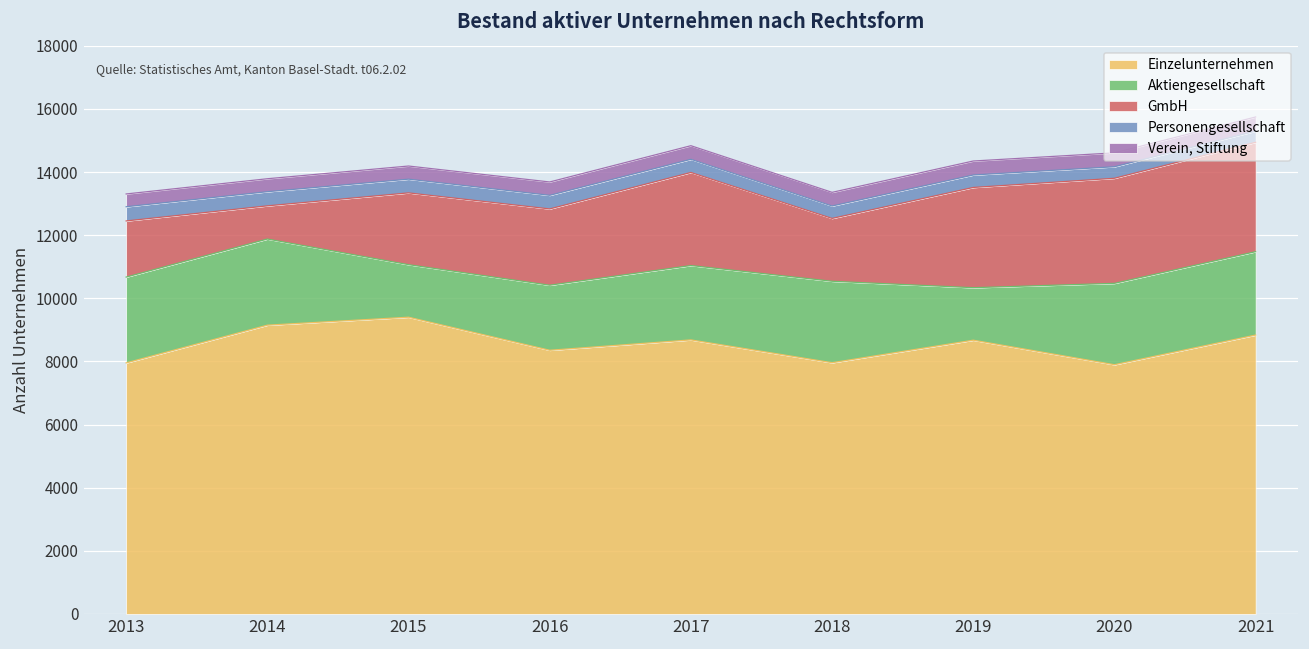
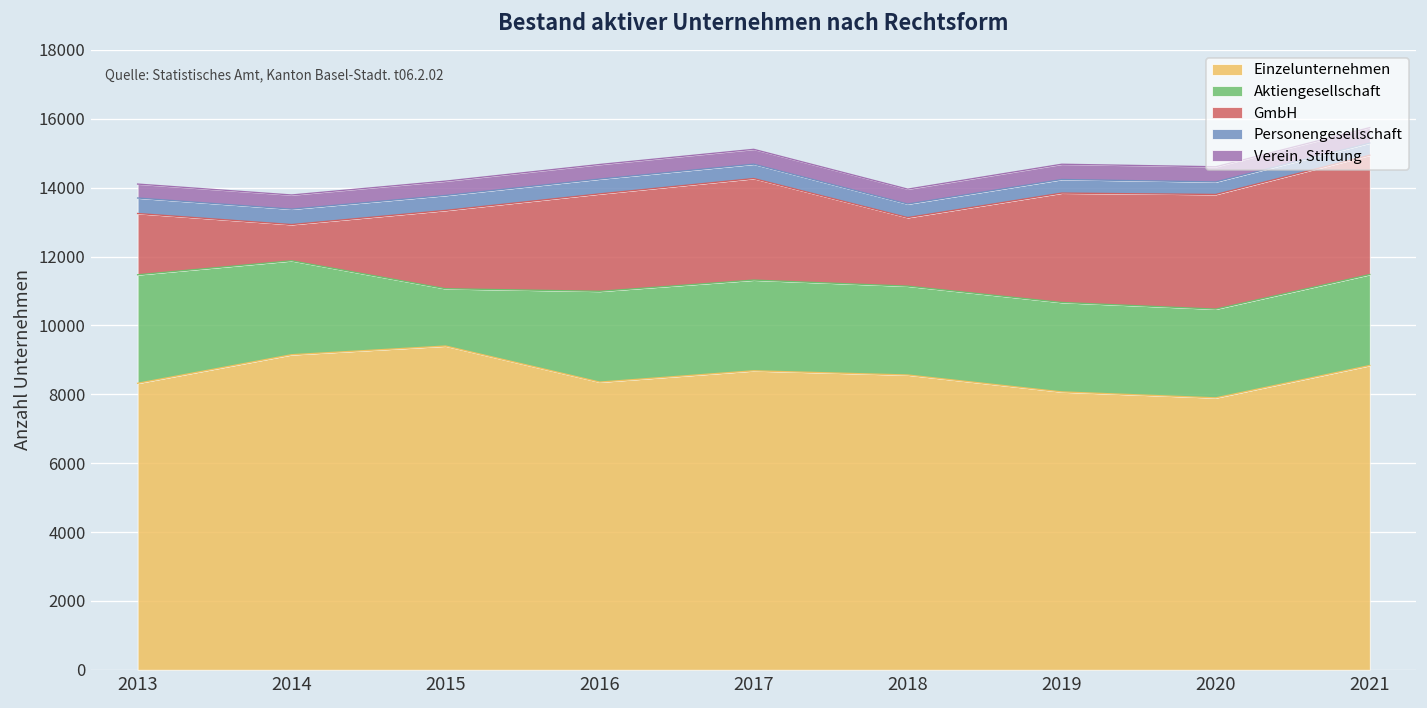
Einzelunternehmen, 2013: 8000 -> 8300
Aktiengesellschaft, 2013: 2700 -> 3200
Aktiengesellschaft, 2016: 2100 -> 2600
GmbH, 2016: 2400 -> 2800
Aktiengesellschaft, 2017: 2400 -> 2600
Einzelunternehmen, 2018: 8000 -> 8600
Einzelunternehmen, 2019: 8700 -> 8100
Aktiengesellschaft, 2019: 1700 -> 2600
